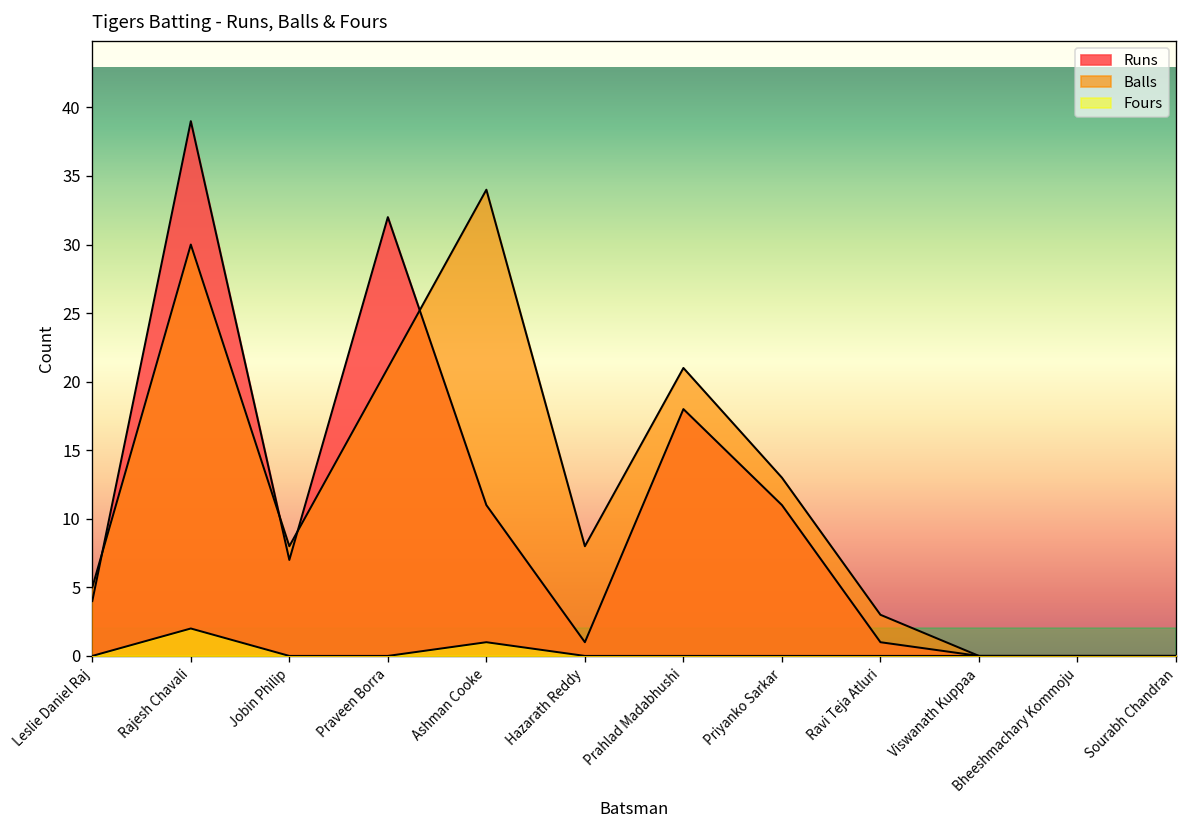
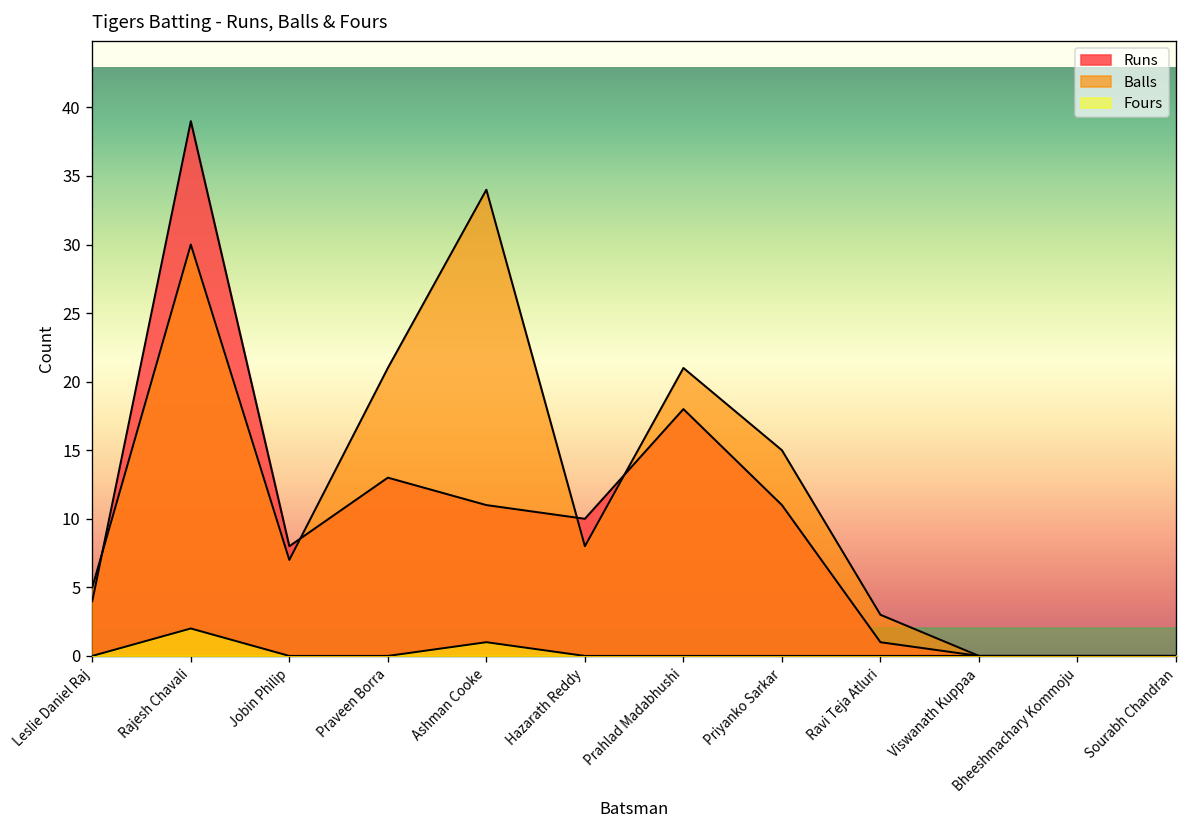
Runs, Jobin Philip: 7 -> 8
Balls, Jobin Philip: 8 -> 7
Runs, Praveen Borra: 32 -> 13
Runs, Hazarath Reddy: 1 -> 10
Balls, Priyanko Sarkar: 13 -> 15
